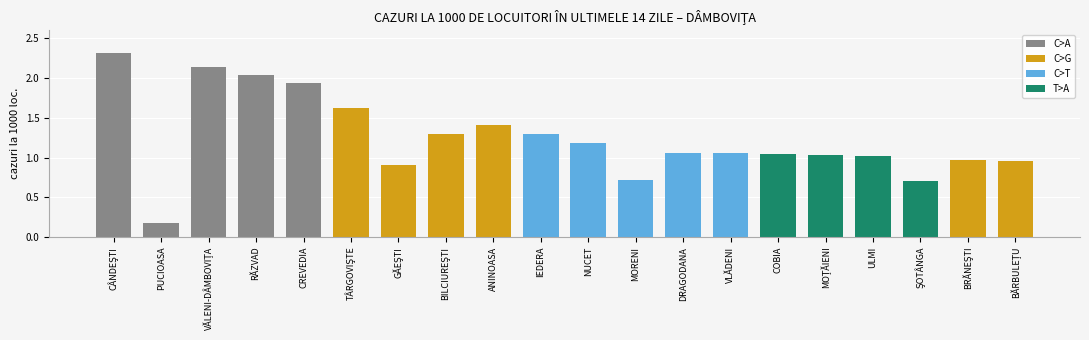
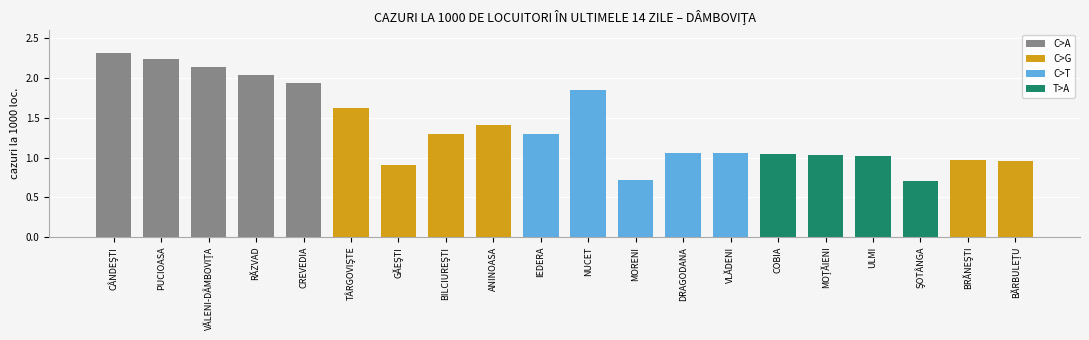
PUCIOASA: 0.2 -> 2.2
NUCET: 1.2 -> 1.9
